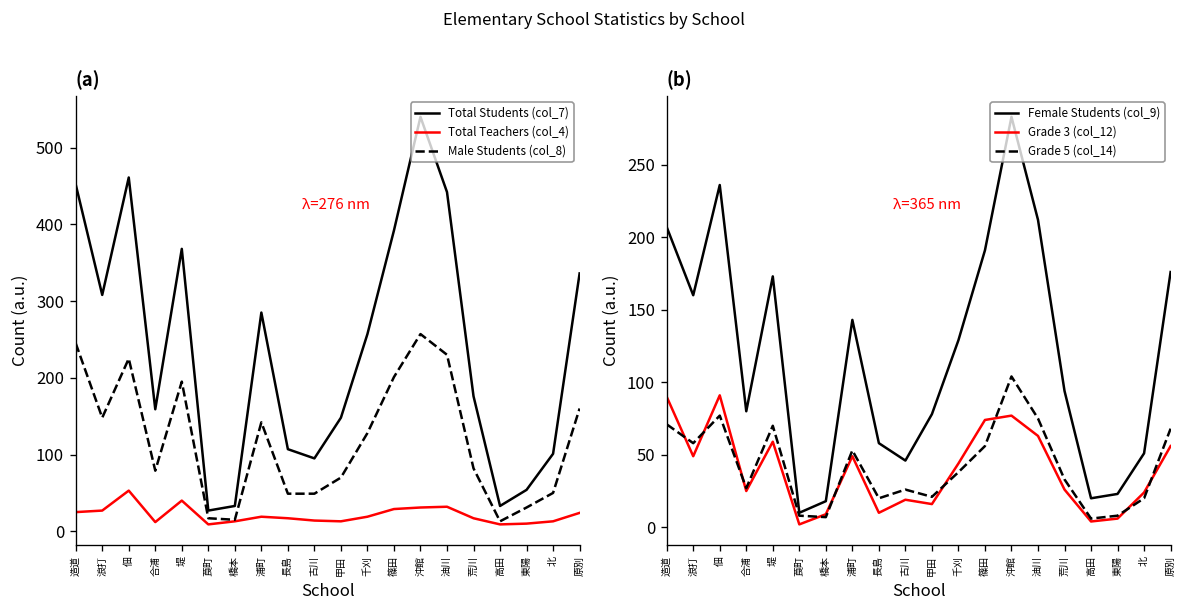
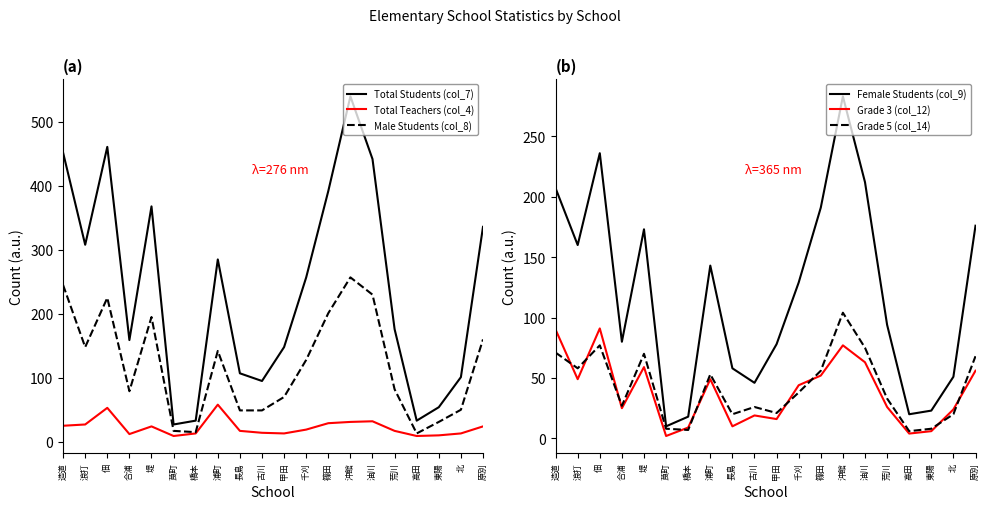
(a), Total Teachers (col_4), 堤: 40 -> 20
(a), Total Teachers (col_4), 浦町: 20 -> 60
(b), Grade 3 (col_12), 篠田: 74 -> 52
